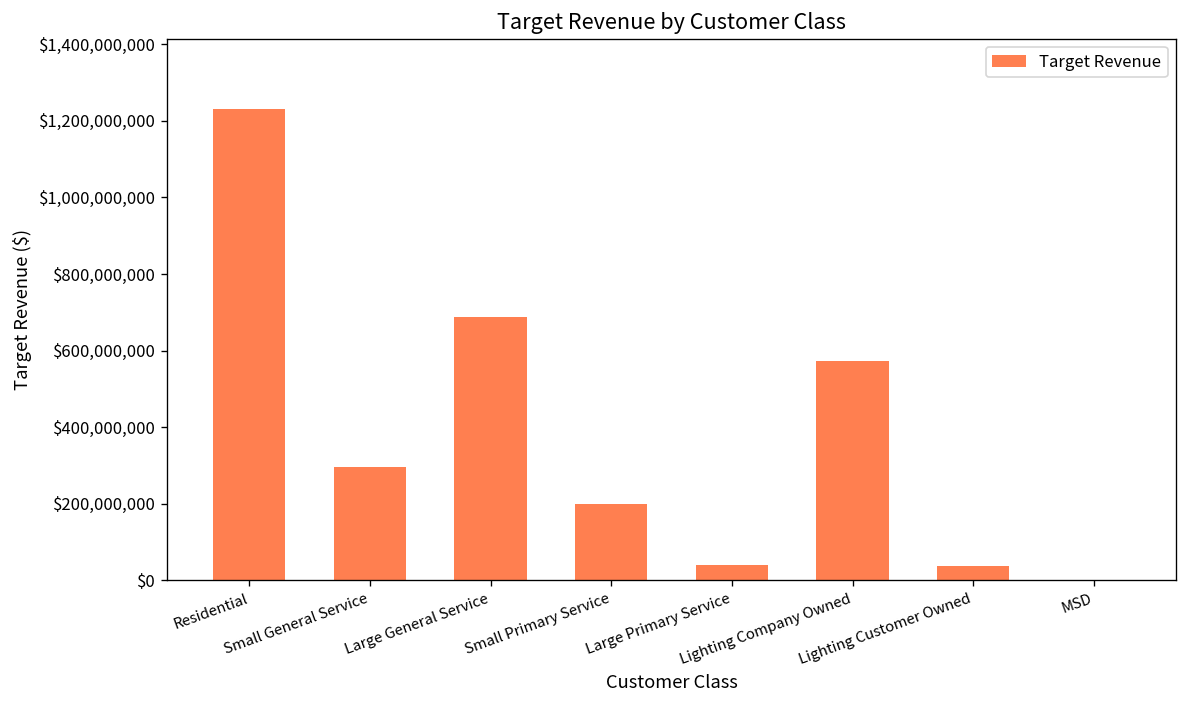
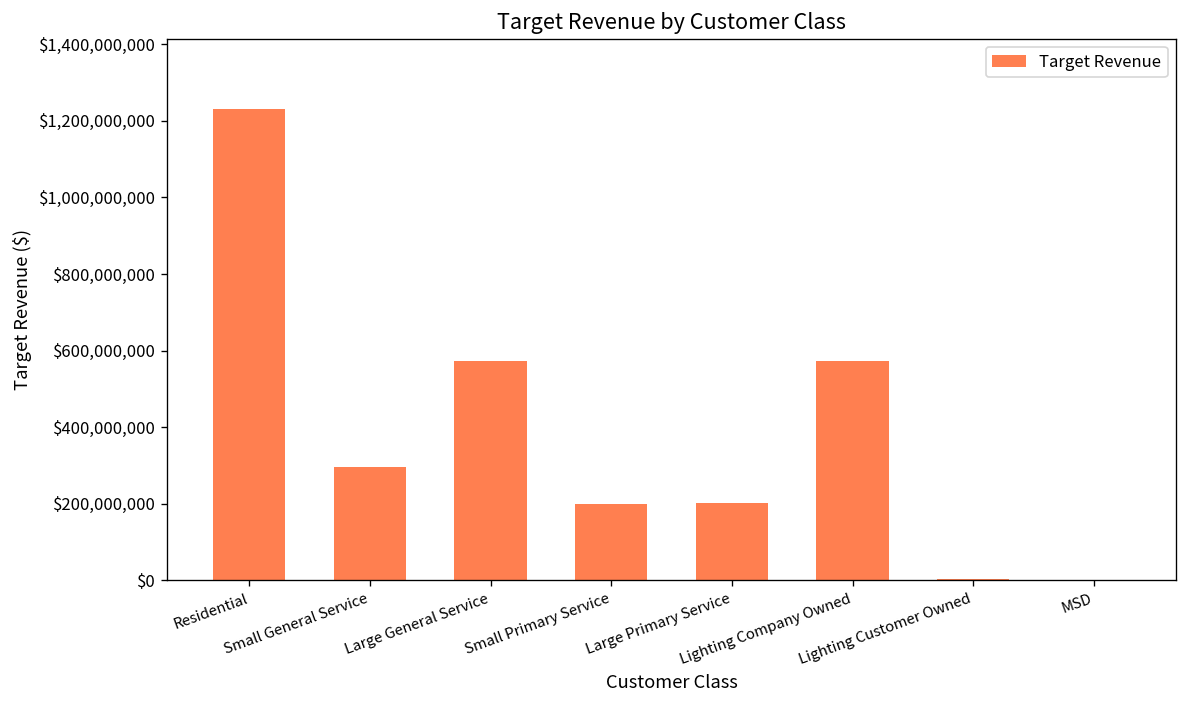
Large General Service: $690,000,000 -> $570,000,000
Large Primary Service: $40,000,000 -> $200,000,000
Lighting Customer Owned: $40,000,000 -> $0
